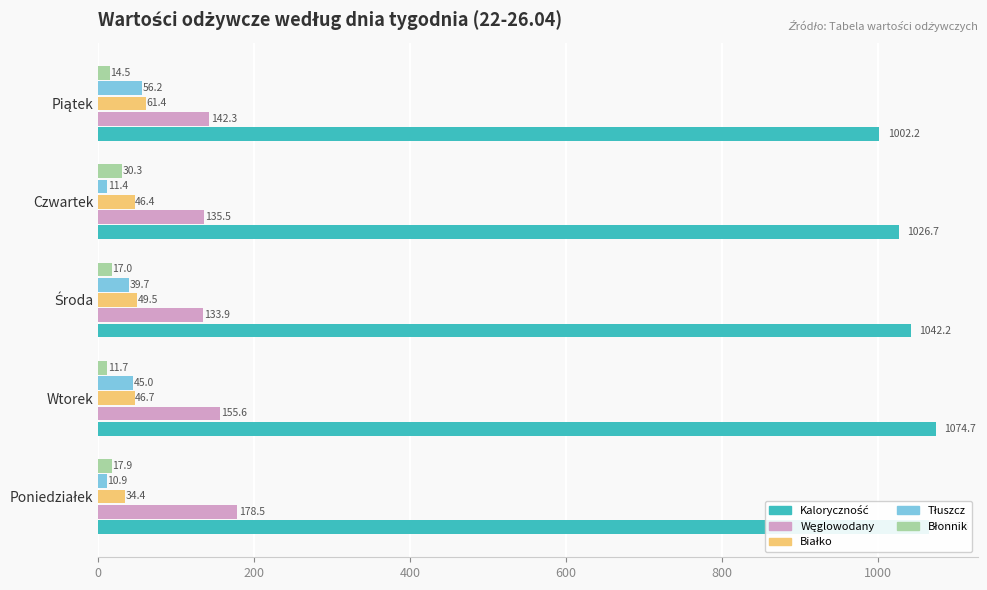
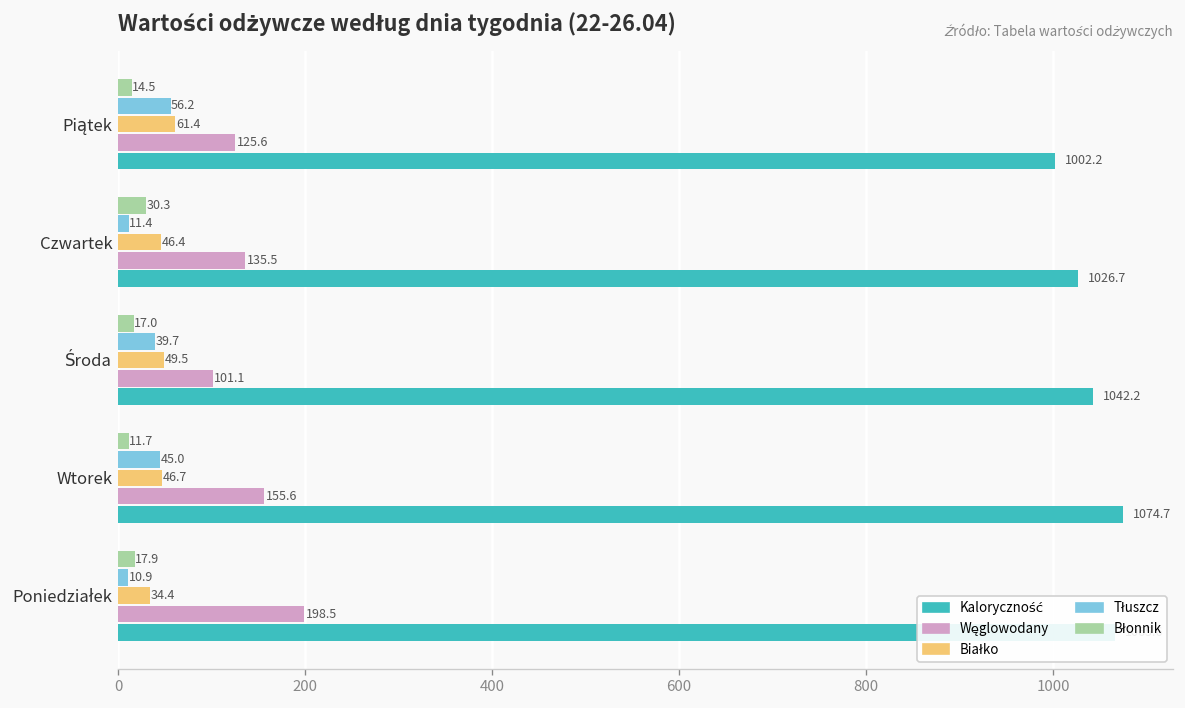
Węglowodany, Piątek: 142.3 -> 125.6
Węglowodany, Środa: 133.9 -> 101.1
Węglowodany, Poniedziałek: 178.5 -> 198.5
